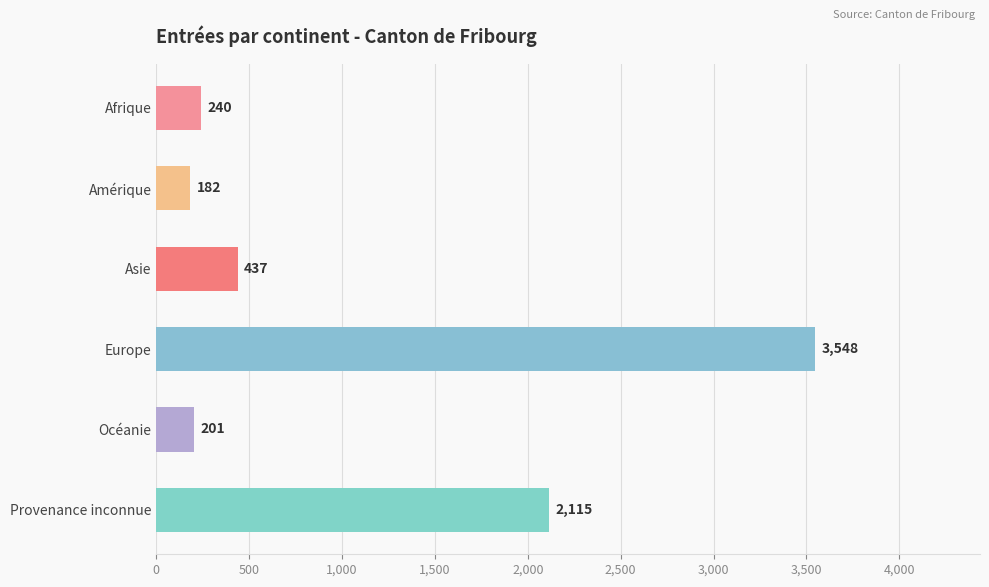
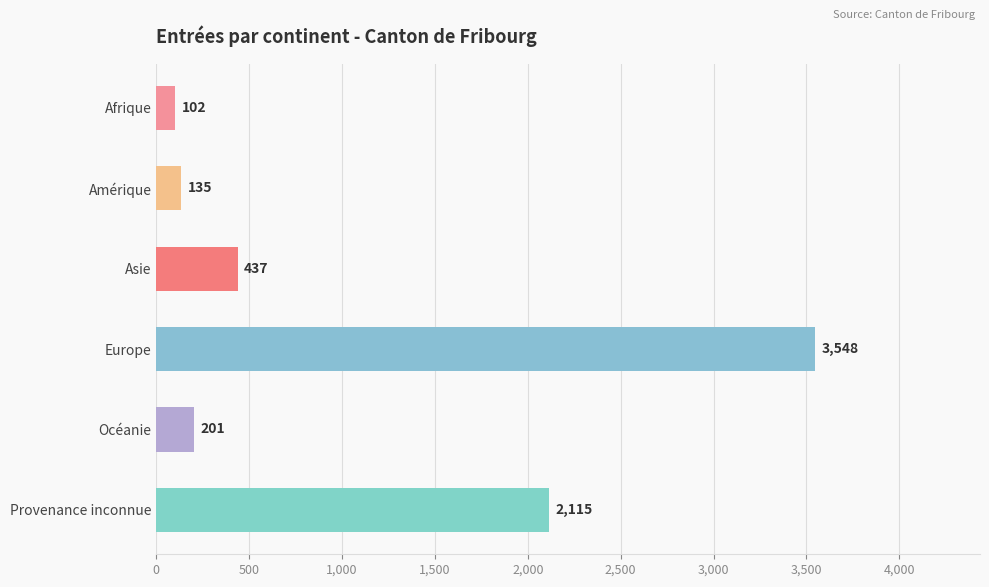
Afrique: 240 -> 102
Amérique: 182 -> 135
